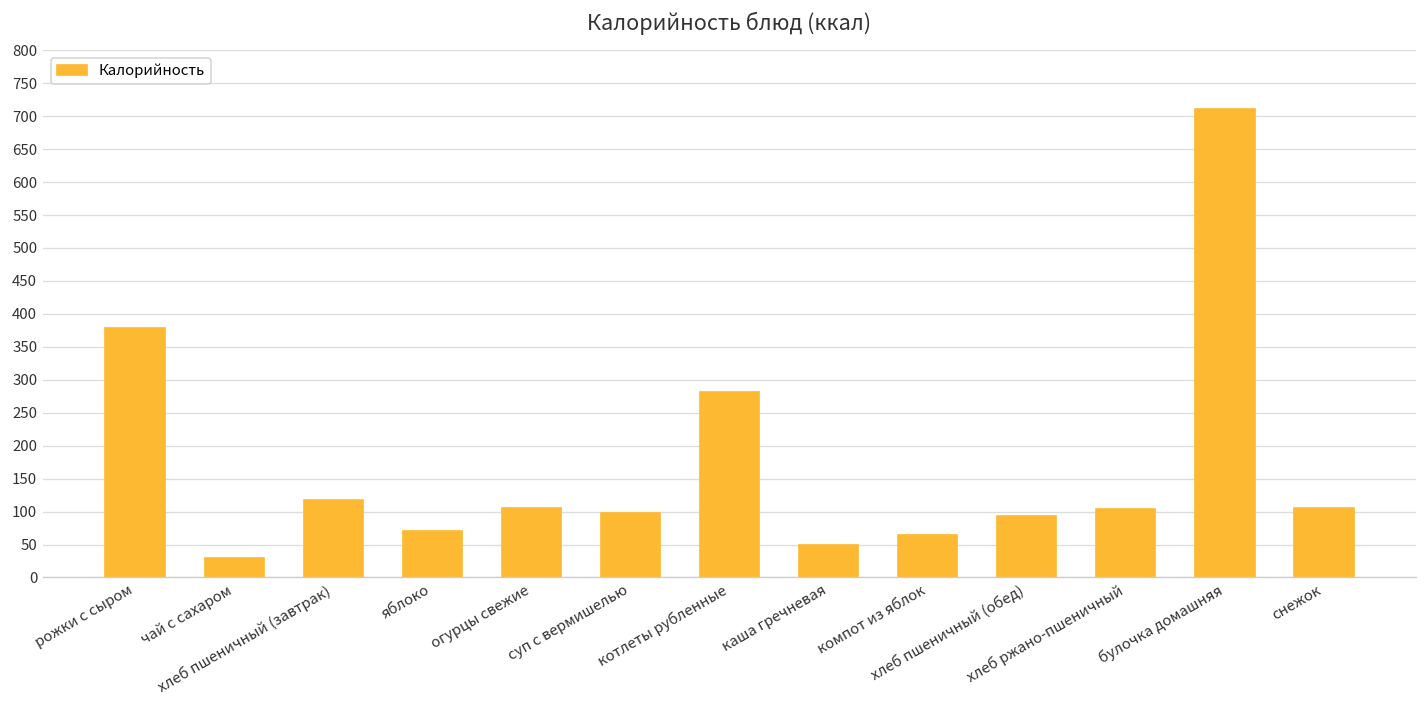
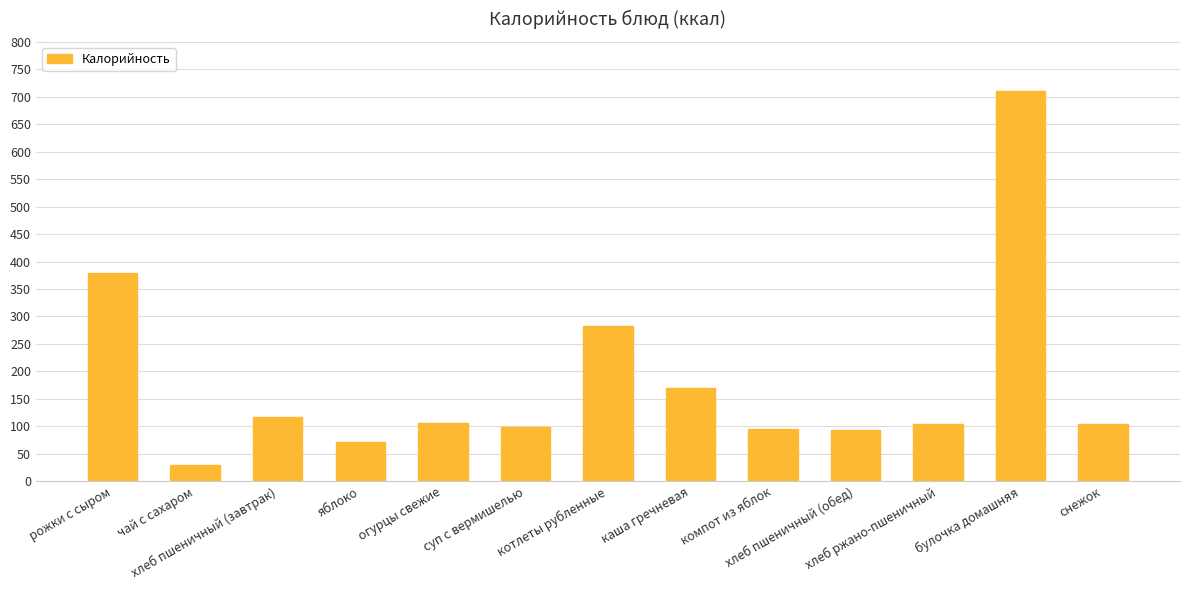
каша гречневая: 50 -> 170
компот из яблок: 70 -> 100
